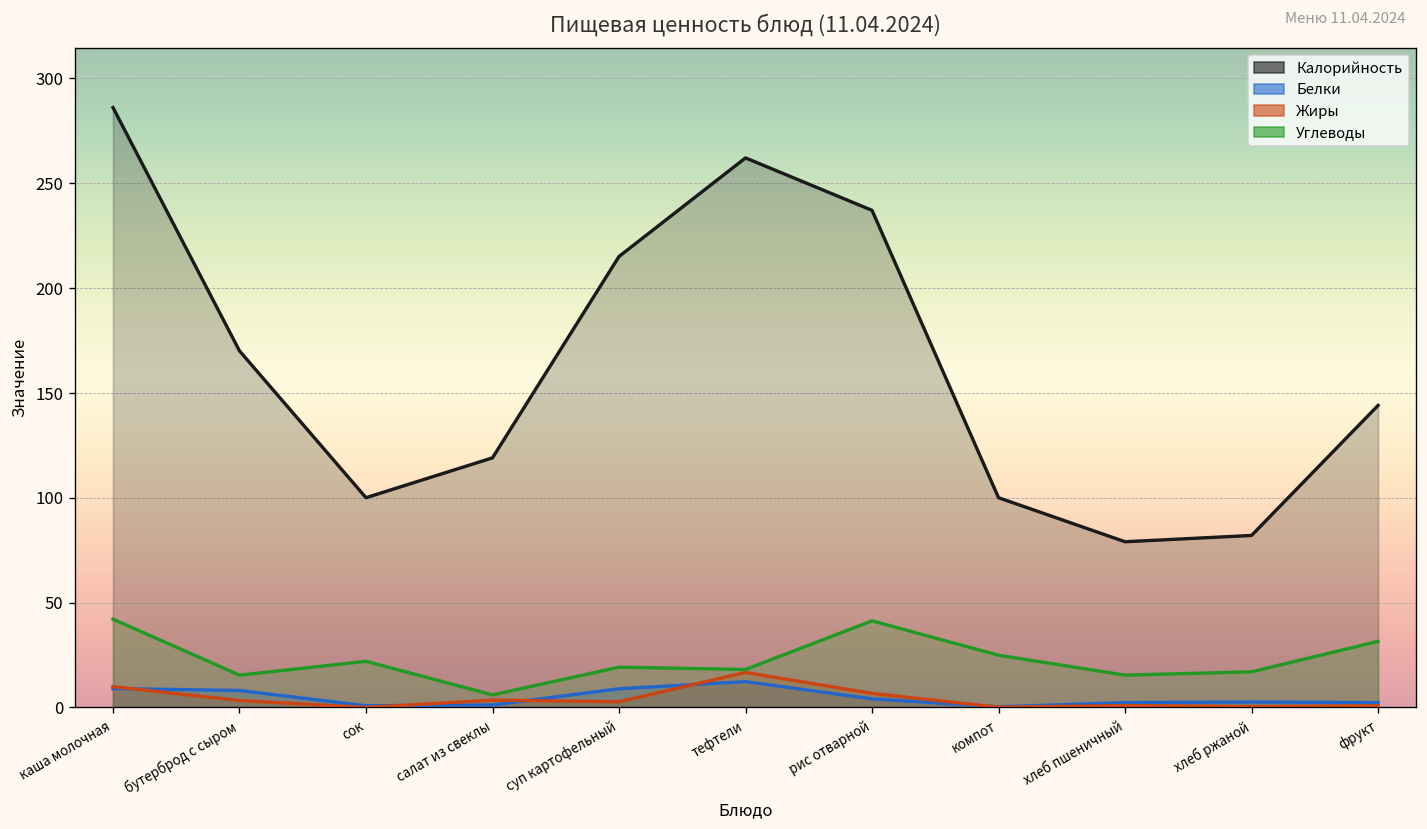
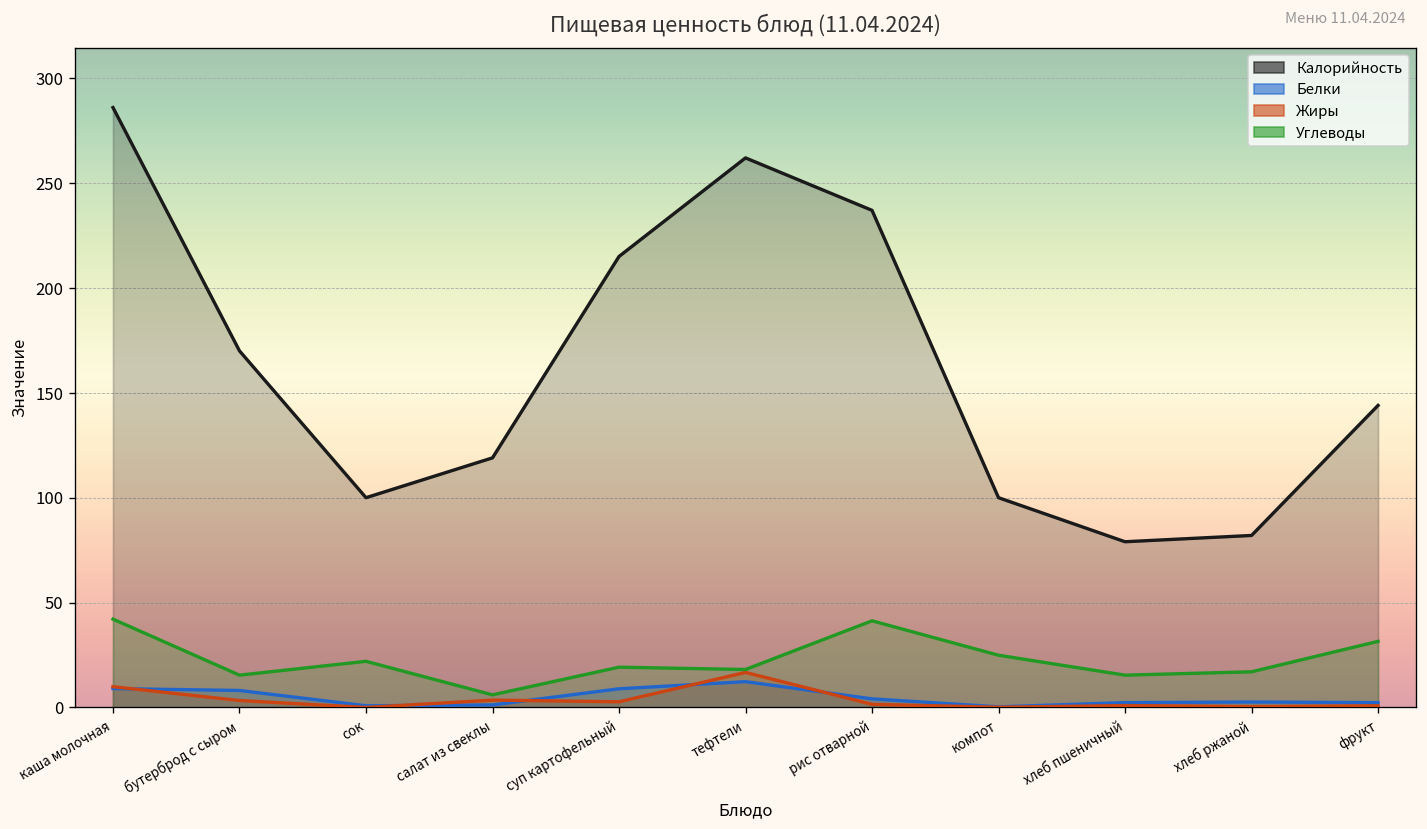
Жиры, рис отварной: 7 -> 2
